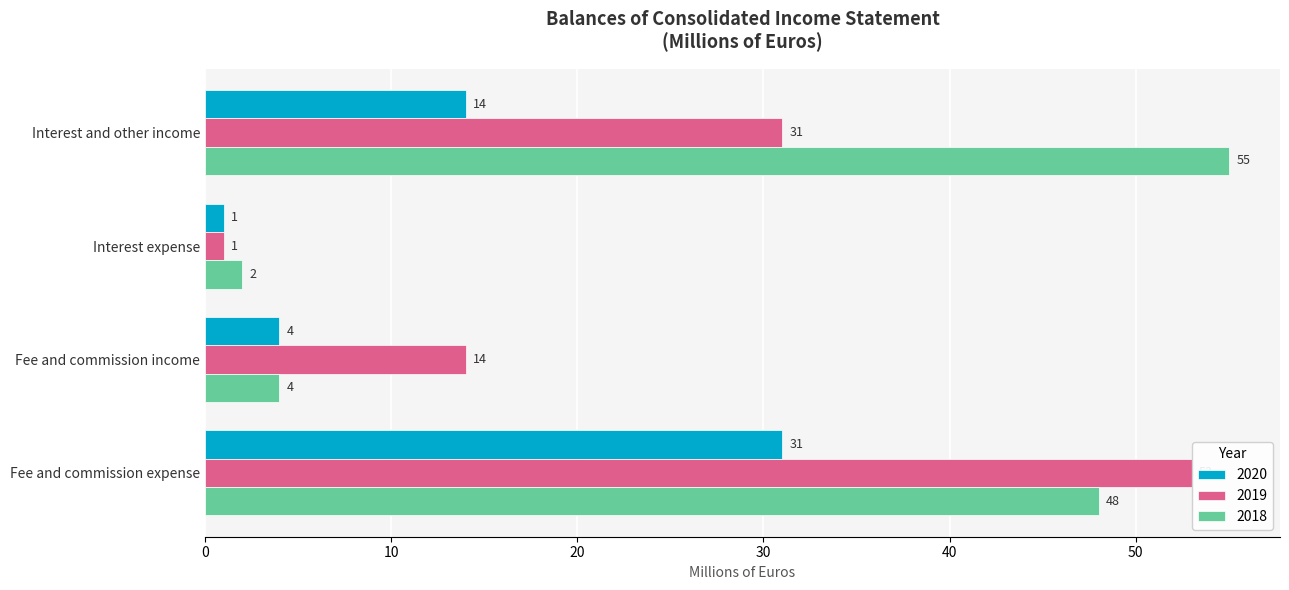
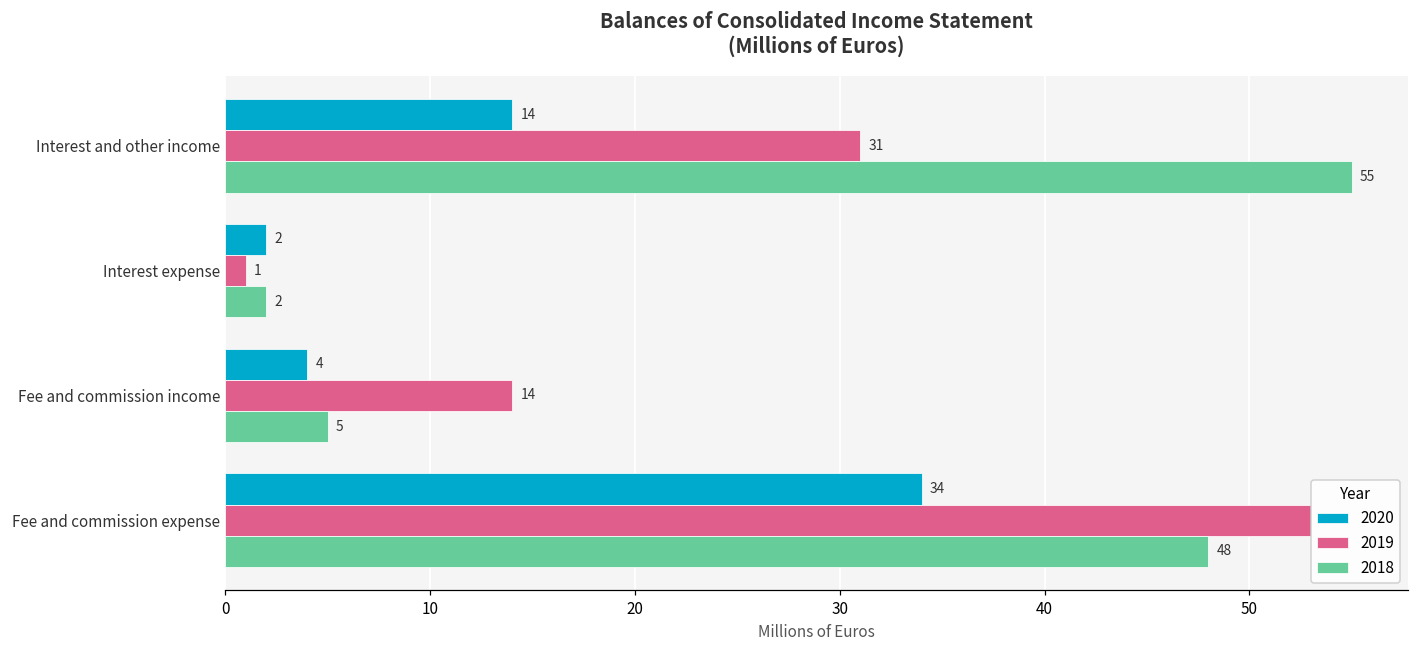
2020, Interest expense: 1 -> 2
2018, Fee and commission income: 4 -> 5
2020, Fee and commission expense: 31 -> 34
